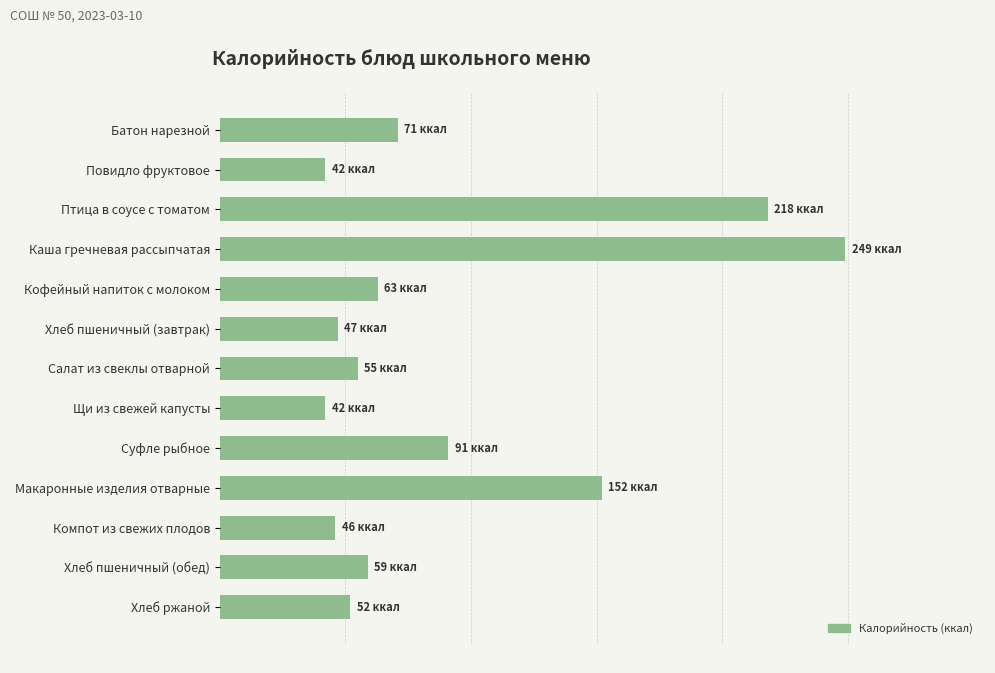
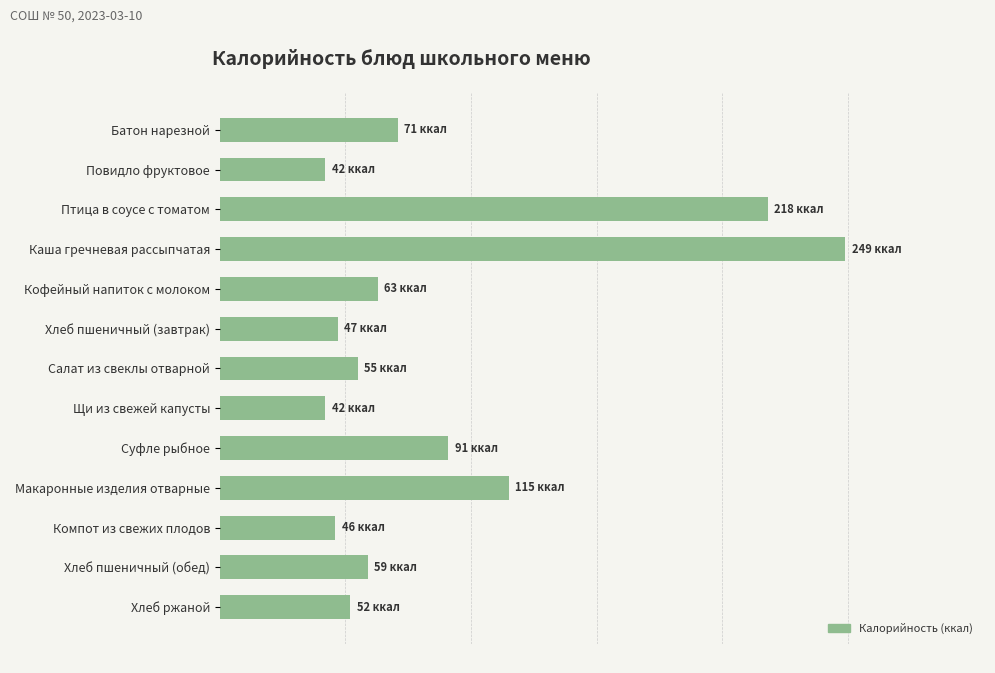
Макаронные изделия отварные: 152 -> 115
